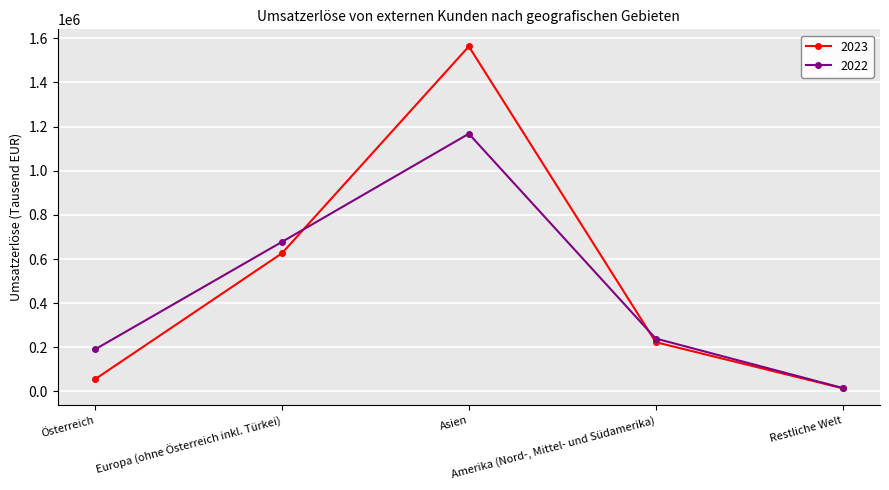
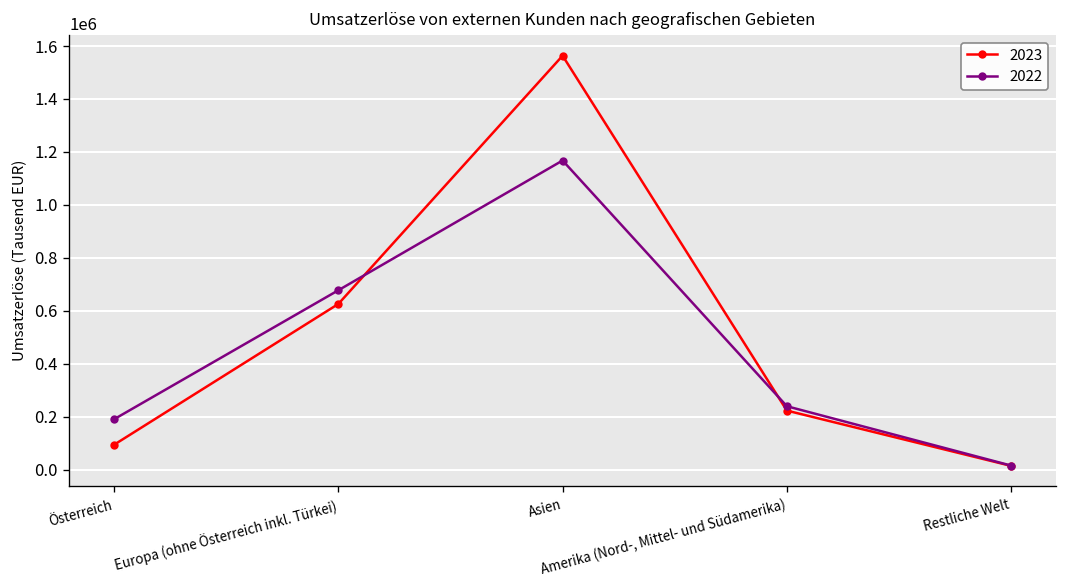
2023, Österreich: 60000 -> 90000
